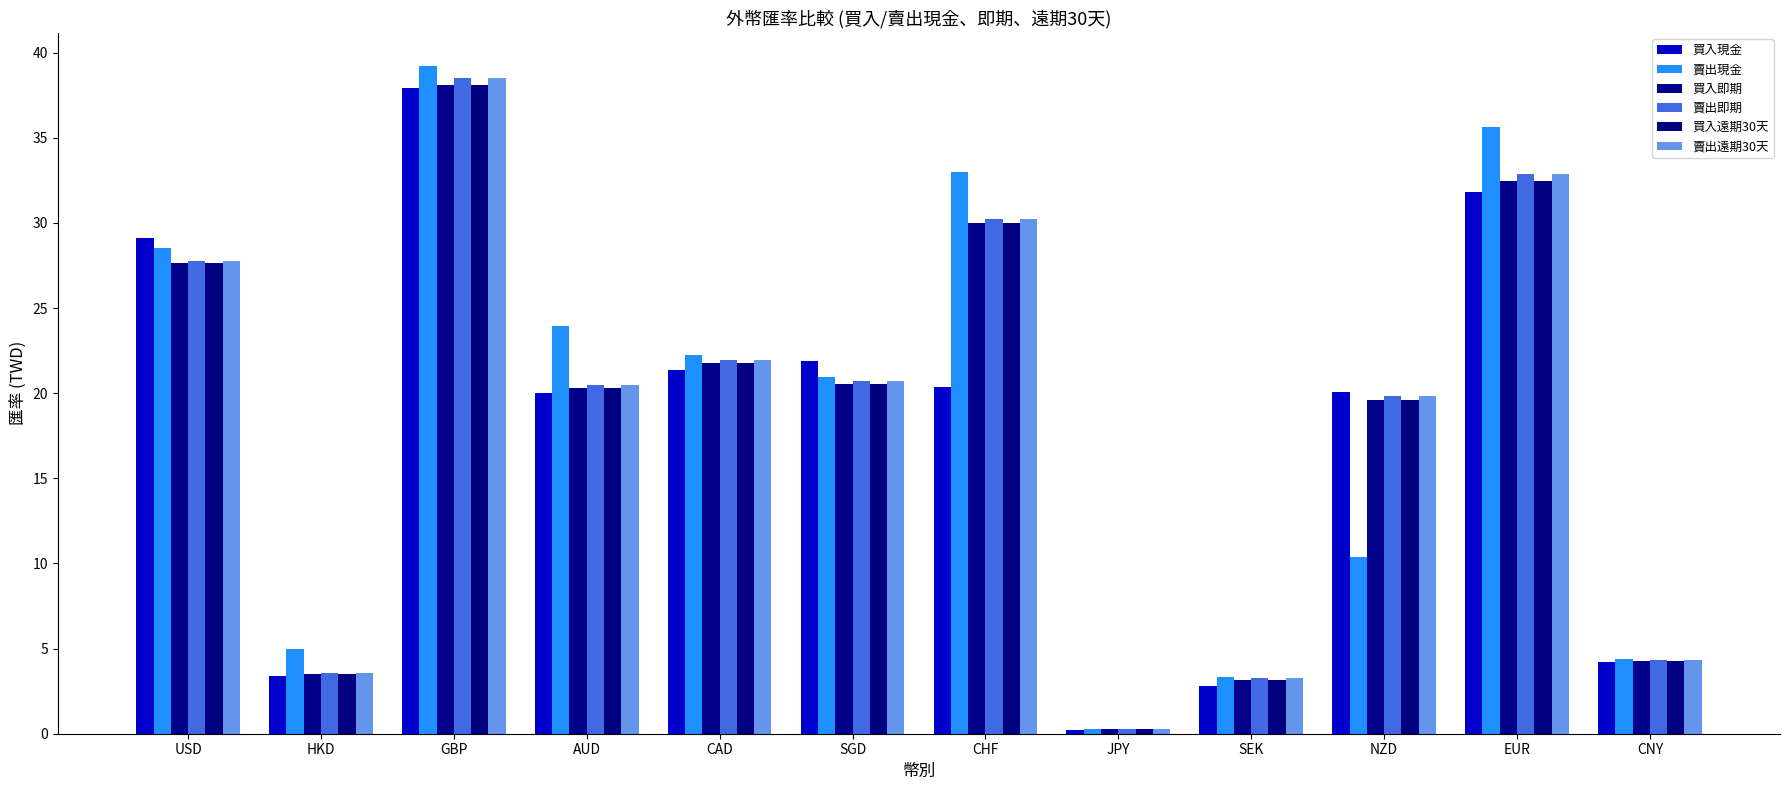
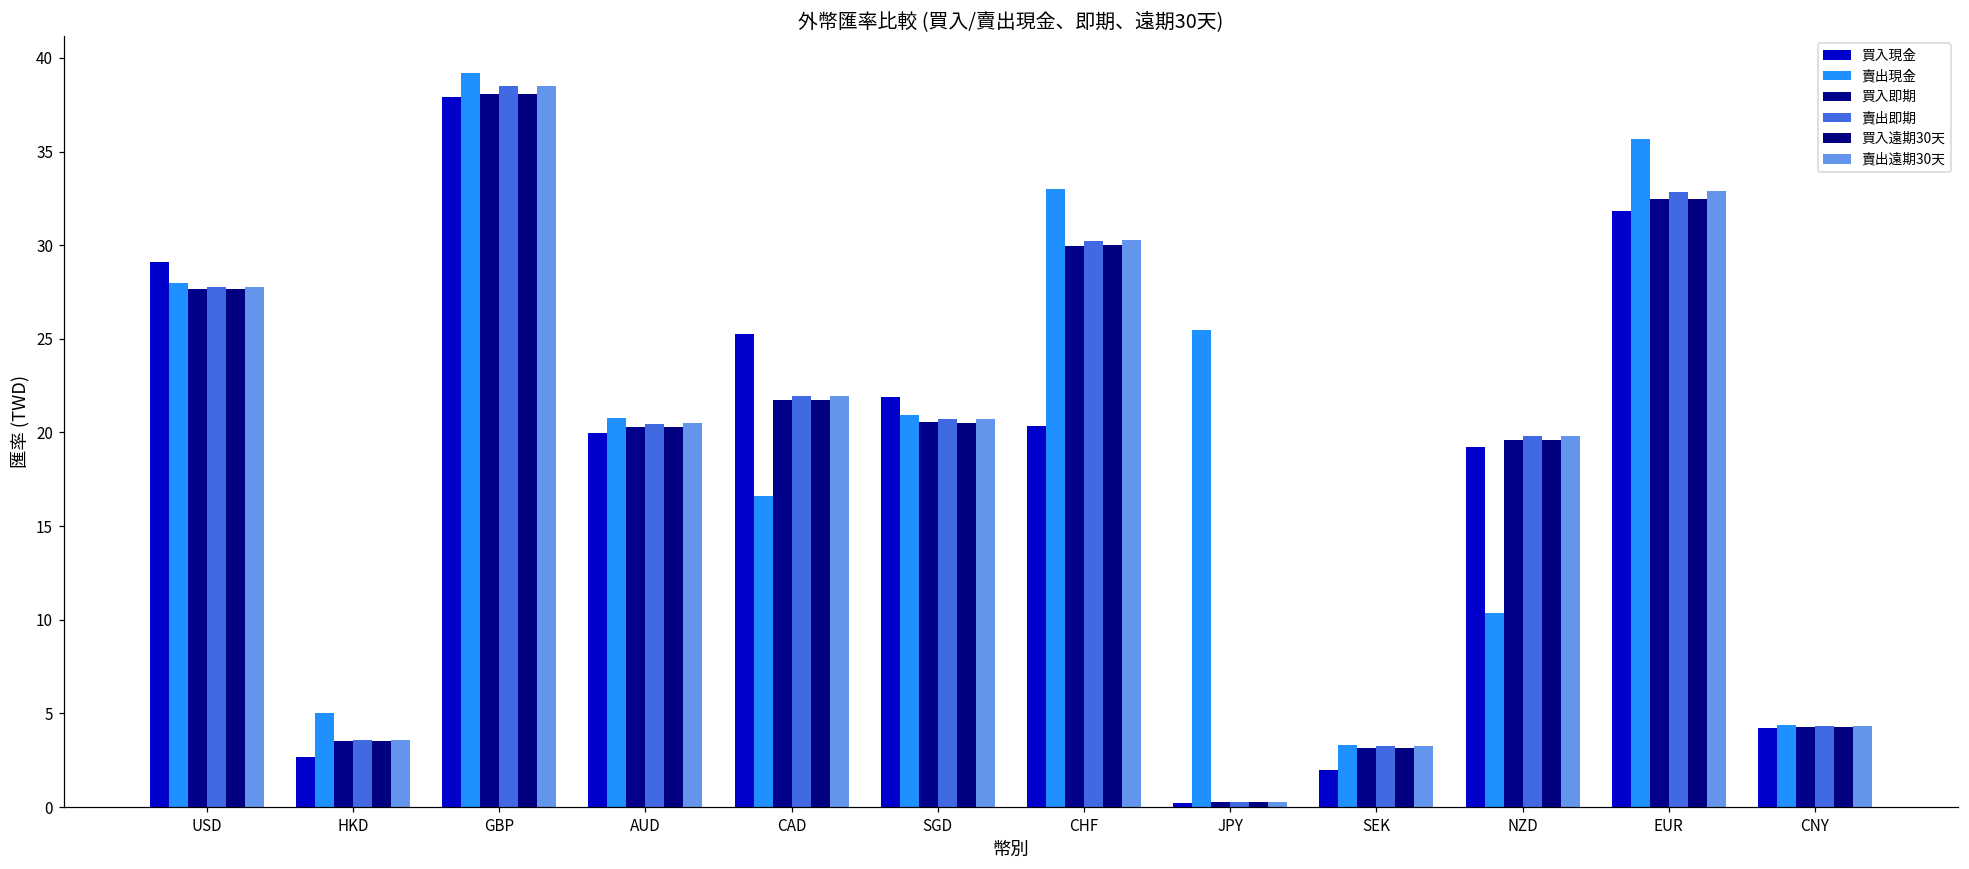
賣出現金, USD: 28.5 -> 28.0
買入現金, HKD: 3.4 -> 2.7
賣出現金, AUD: 24.0 -> 20.8
買入現金, CAD: 21.4 -> 25.3
賣出現金, CAD: 22.3 -> 16.6
賣出現金, JPY: 0.3 -> 25.4
買入現金, SEK: 2.8 -> 2.0
買入現金, NZD: 20.1 -> 19.2
